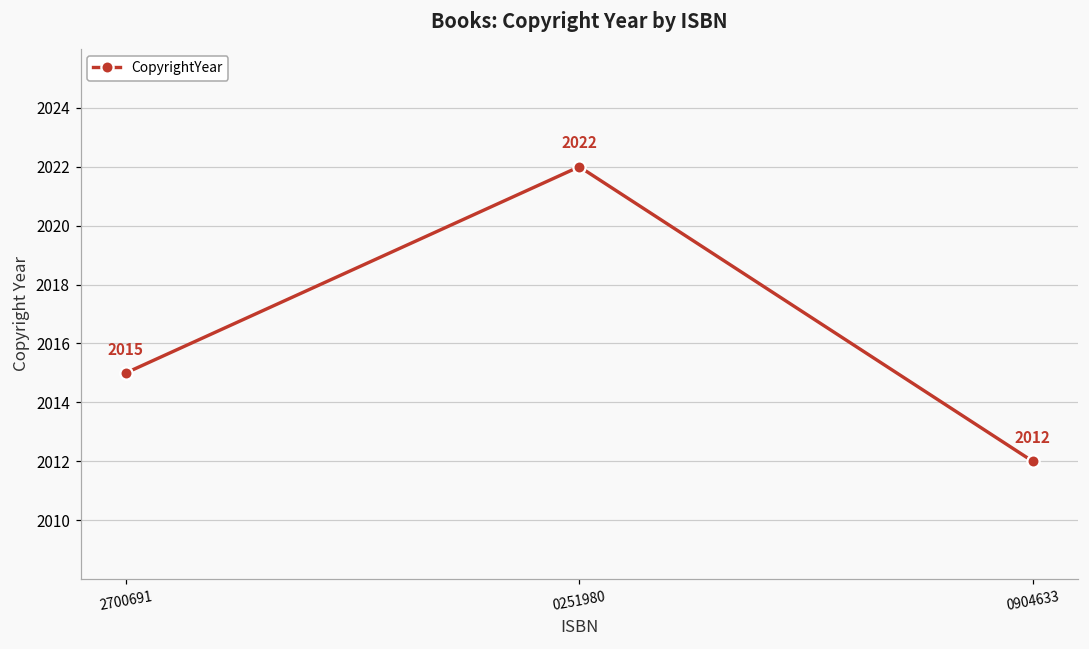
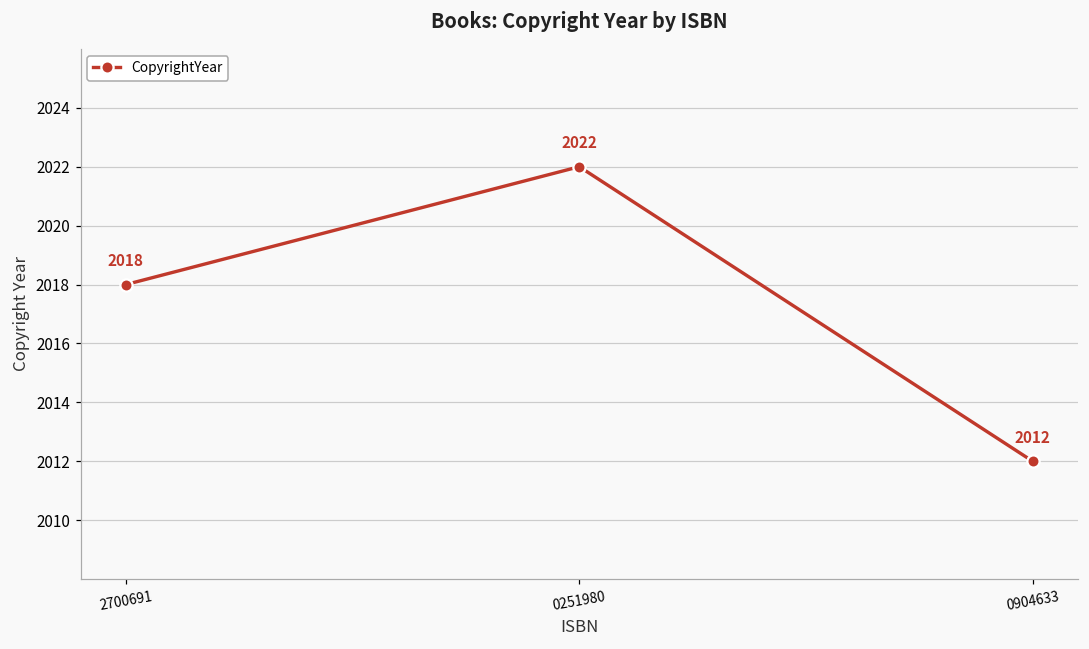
2700691: 2015 -> 2018
